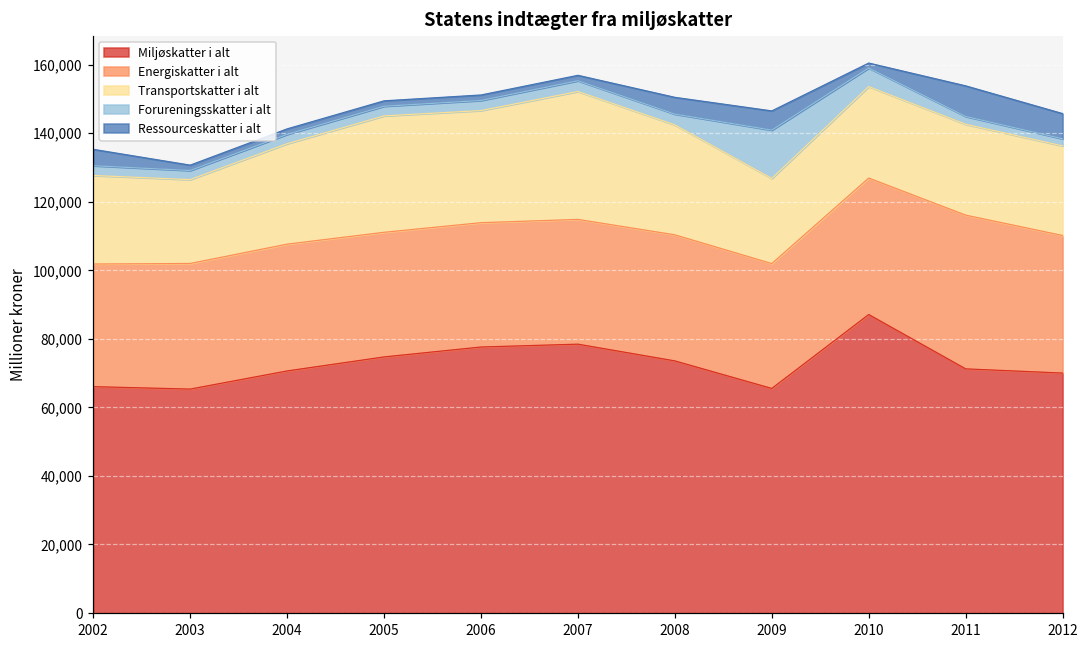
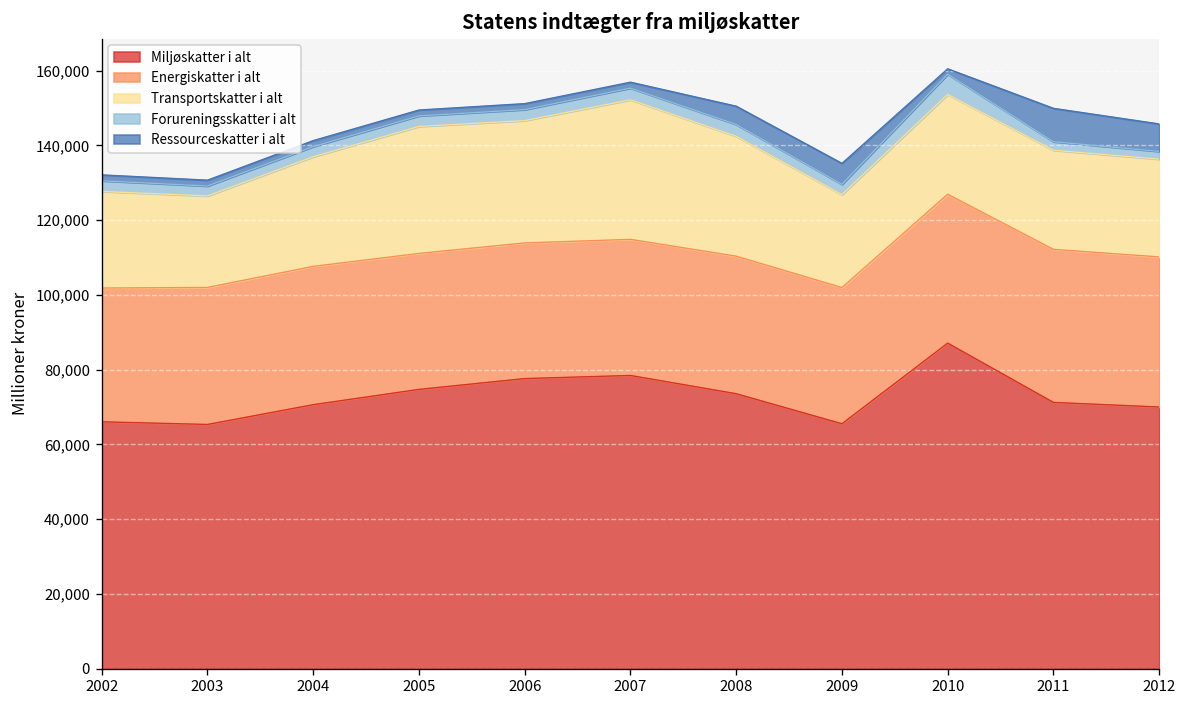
Ressourceskatter i alt, 2002: 5,000 -> 2,000
Forureningsskatter i alt, 2009: 14,000 -> 3,000
Energiskatter i alt, 2011: 45,000 -> 41,000
